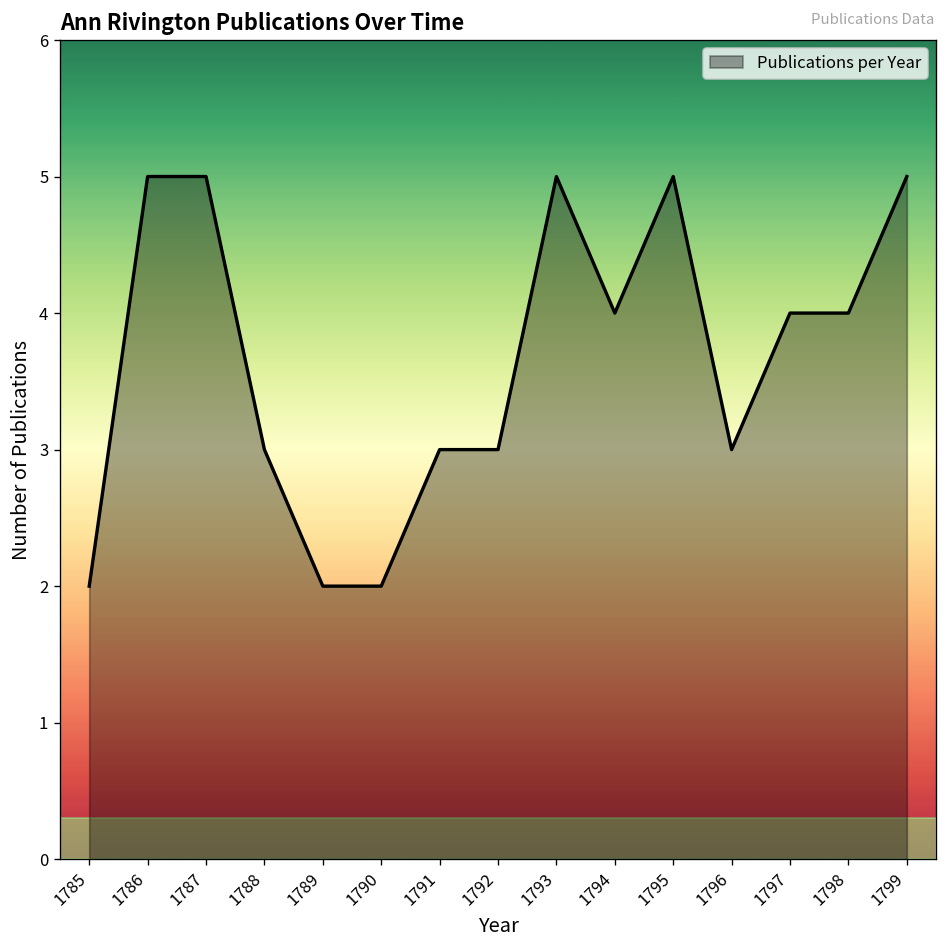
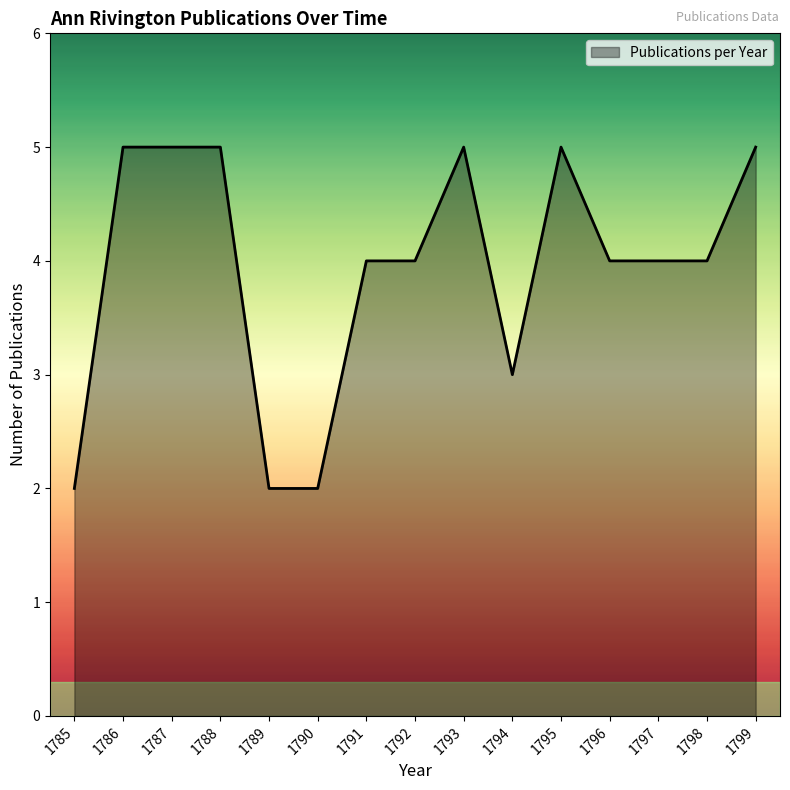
1788: 3 -> 5
1791: 3 -> 4
1792: 3 -> 4
1794: 4 -> 3
1796: 3 -> 4
